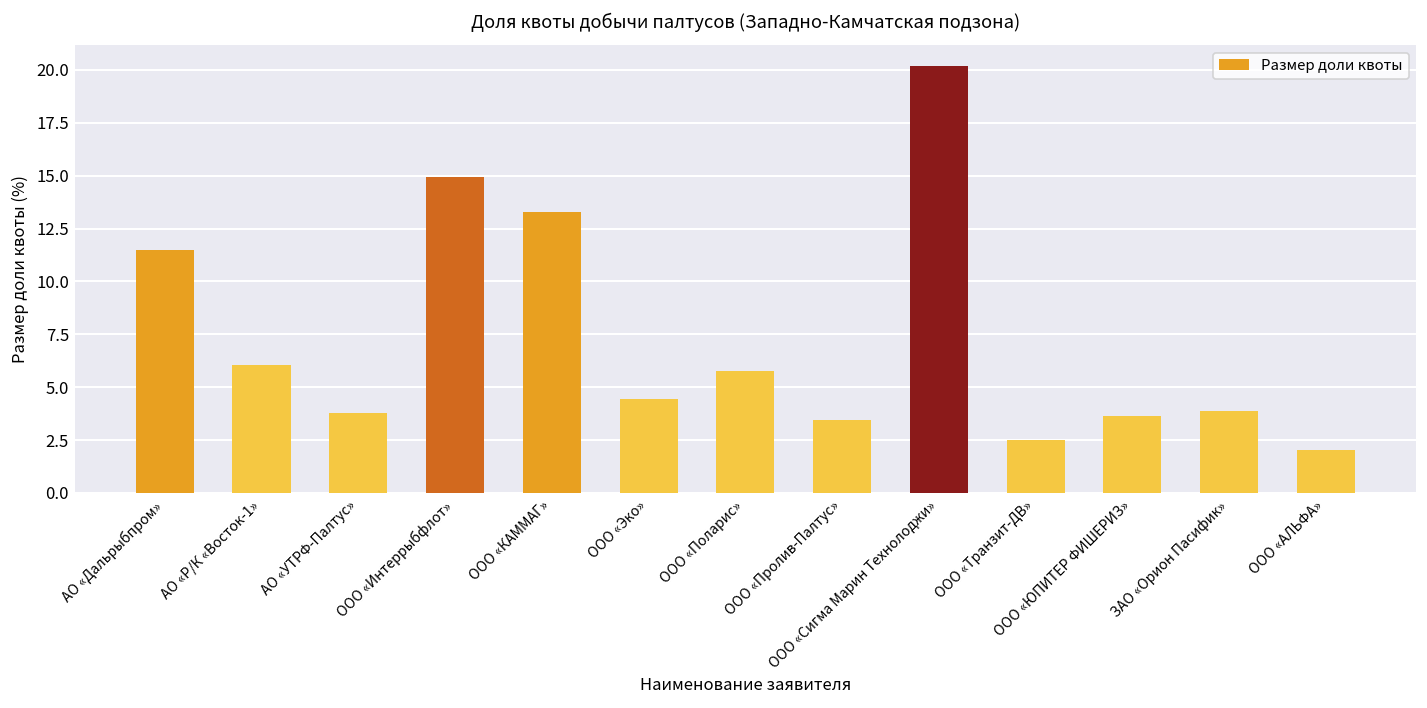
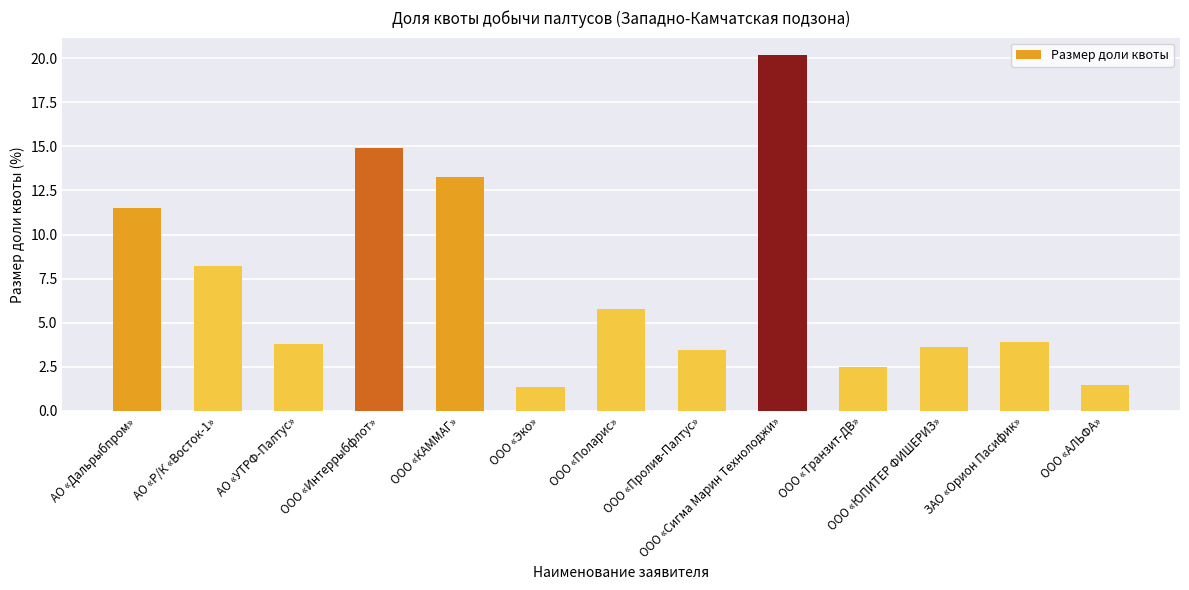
АО «Р/К «Восток-1»: 6.0 -> 8.2
ООО «Эко»: 4.5 -> 1.3
ООО «АЛЬФА»: 2.0 -> 1.4
